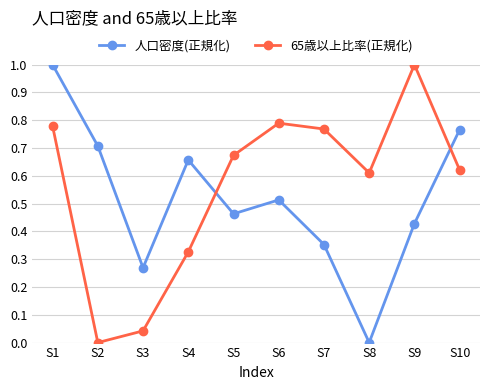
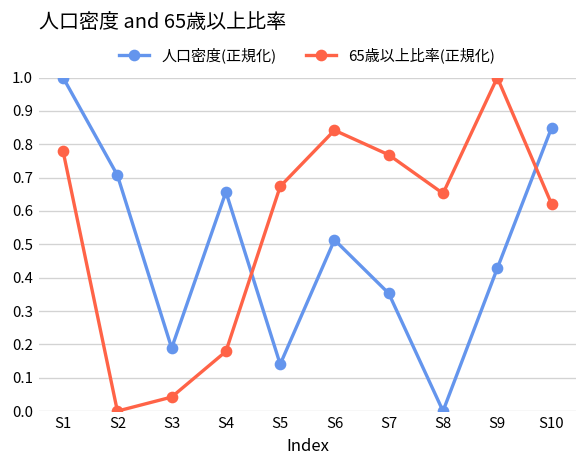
人口密度(正規化), S3: 0.27 -> 0.19
65歳以上比率(正規化), S4: 0.33 -> 0.18
人口密度(正規化), S5: 0.46 -> 0.14
65歳以上比率(正規化), S6: 0.79 -> 0.84
65歳以上比率(正規化), S8: 0.61 -> 0.65
人口密度(正規化), S10: 0.77 -> 0.85
